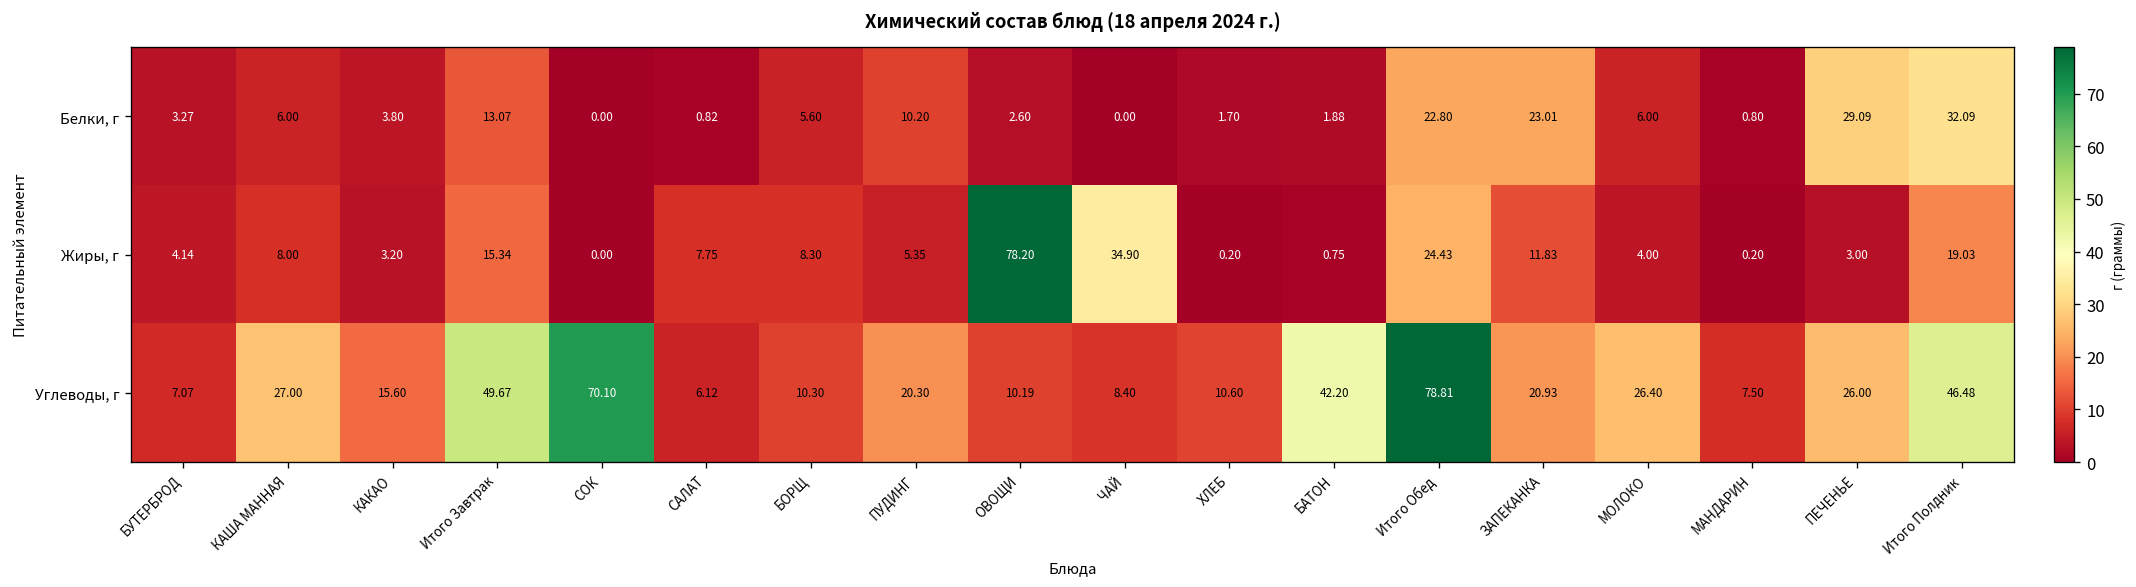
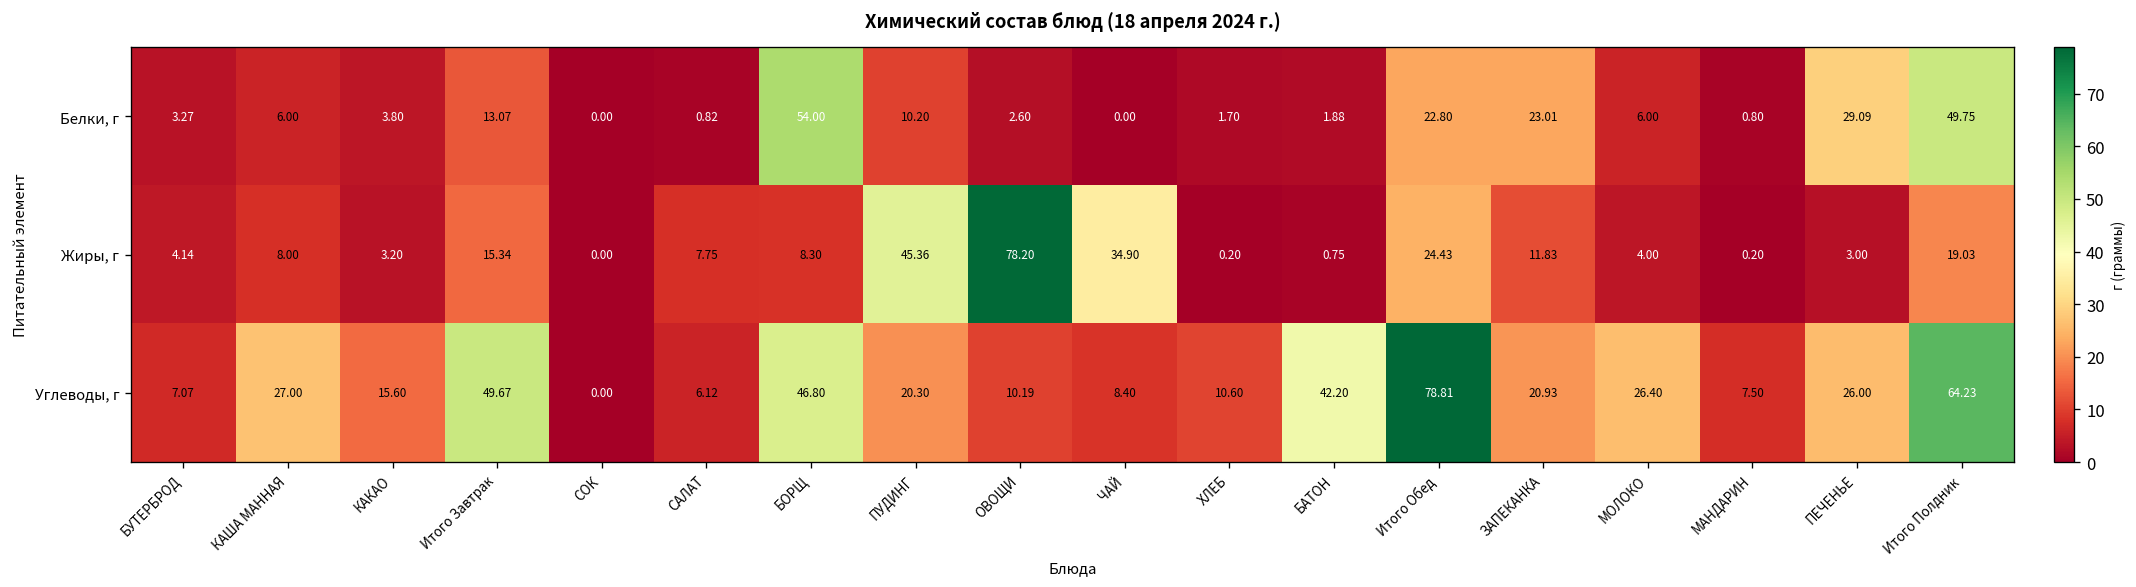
Белки, г, БОРЩ: 5.60 -> 54.00
Белки, г, Итого Полдник: 32.09 -> 49.75
Жиры, г, ПУДИНГ: 5.35 -> 45.36
Углеводы, г, СОК: 70.10 -> 0.00
Углеводы, г, БОРЩ: 10.30 -> 46.80
Углеводы, г, Итого Полдник: 46.48 -> 64.23
